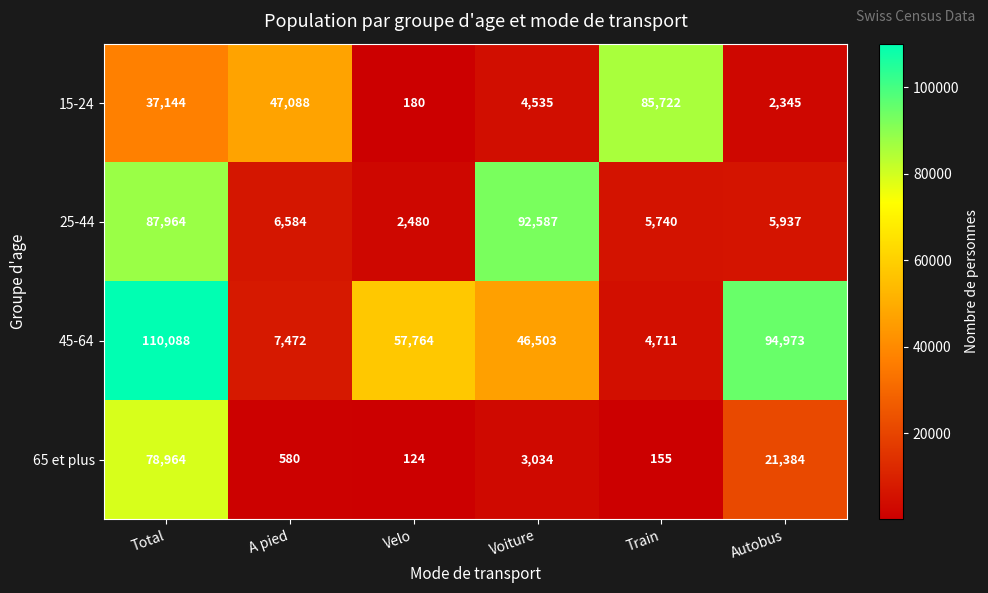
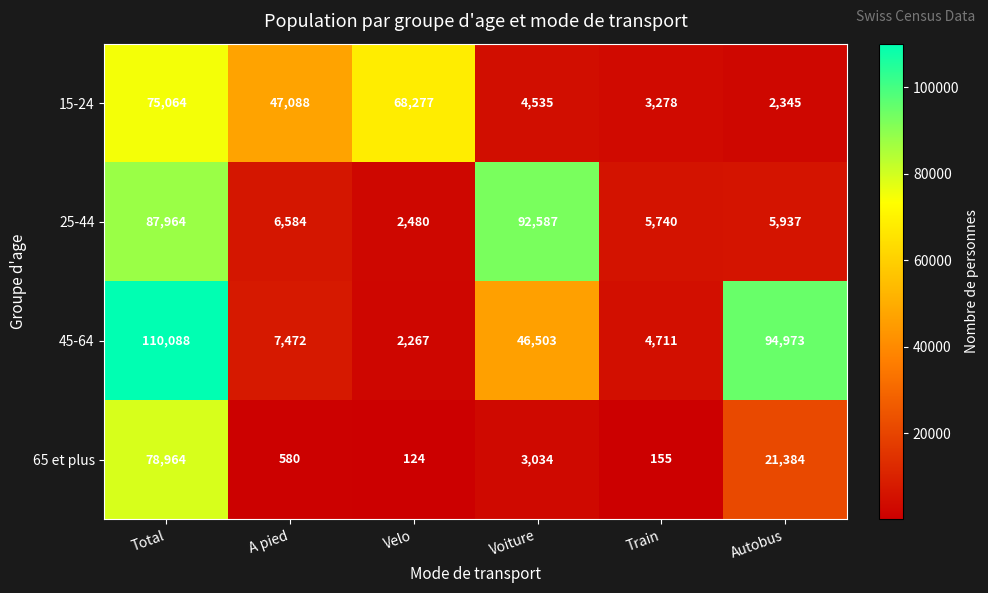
15-24, Total: 37,144 -> 75,064
15-24, Velo: 180 -> 68,277
15-24, Train: 85,722 -> 3,278
45-64, Velo: 57,764 -> 2,267
